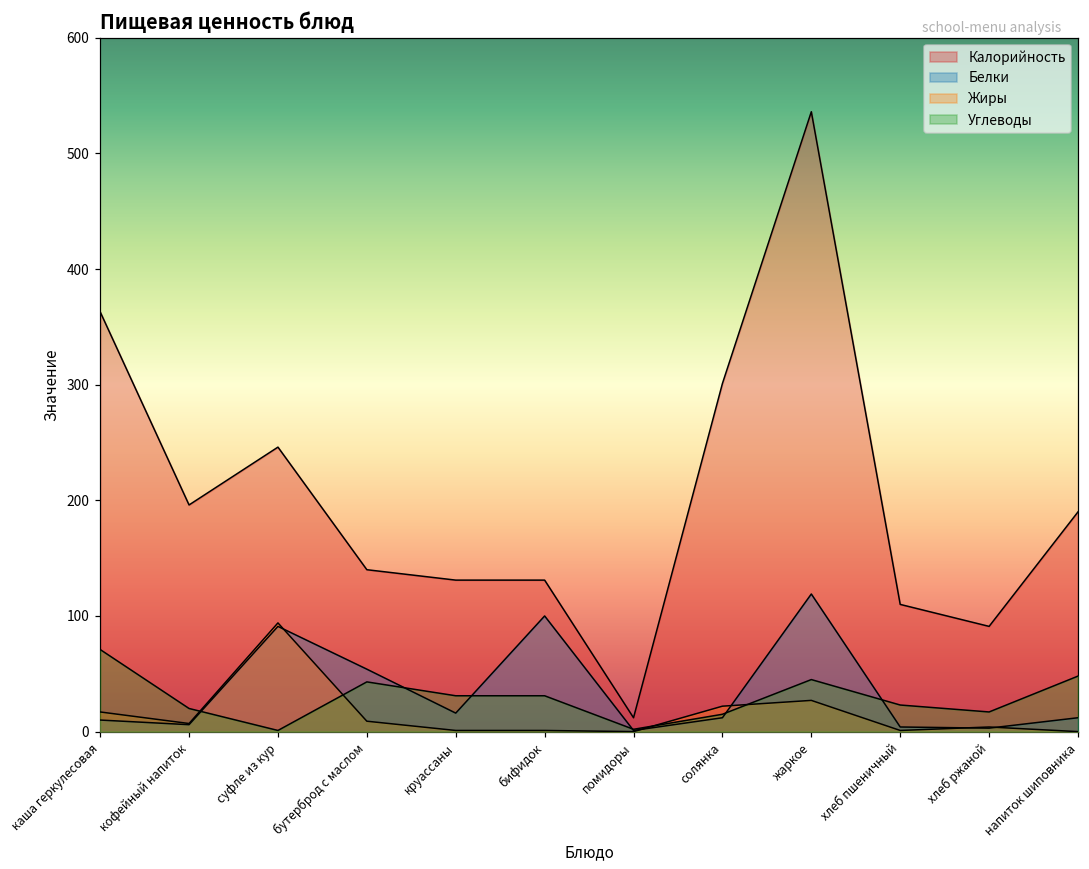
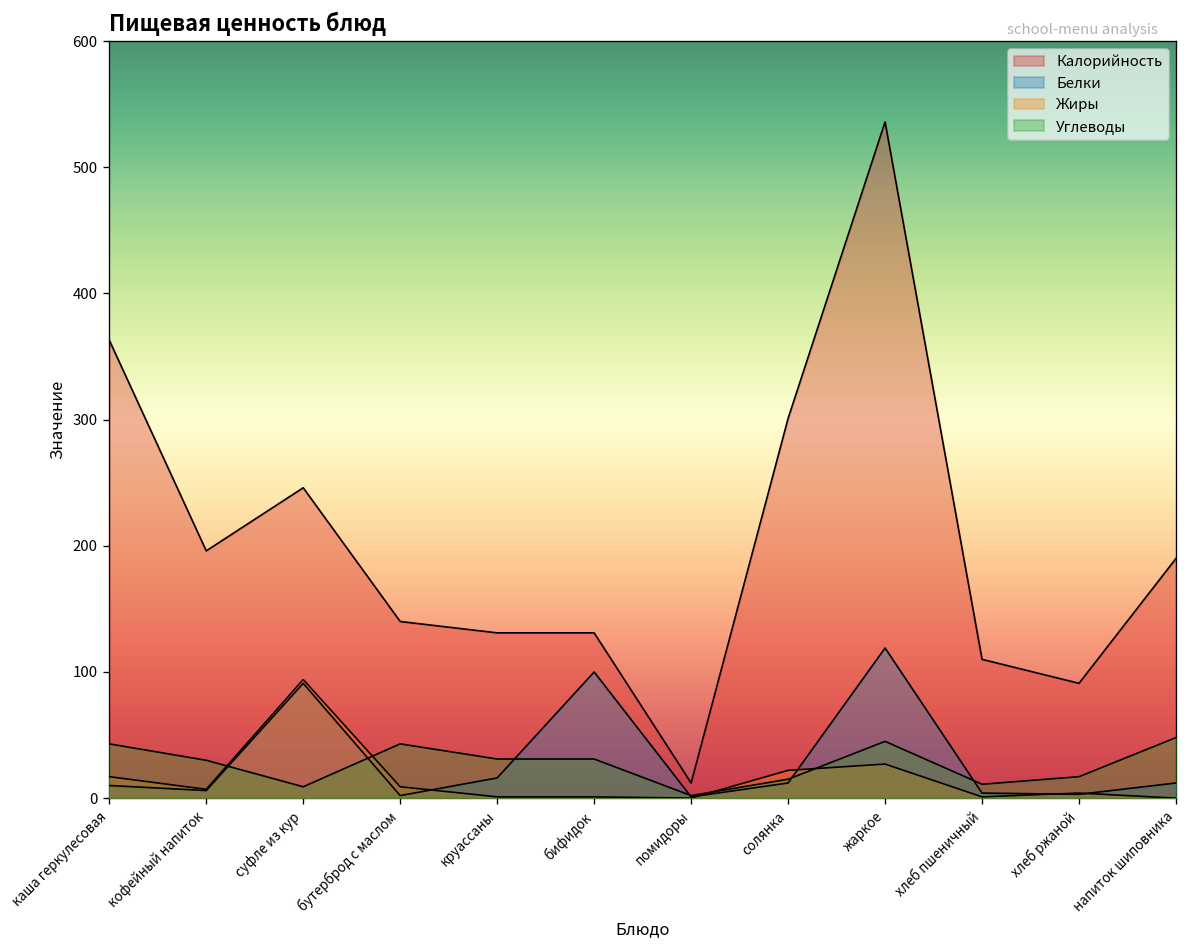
Углеводы, каша геркулесовая: 71 -> 43
Углеводы, кофейный напиток: 20 -> 30
Углеводы, суфле из кур: 1 -> 9
Белки, бутерброд с маслом: 54 -> 2
Углеводы, хлеб пшеничный: 23 -> 11
